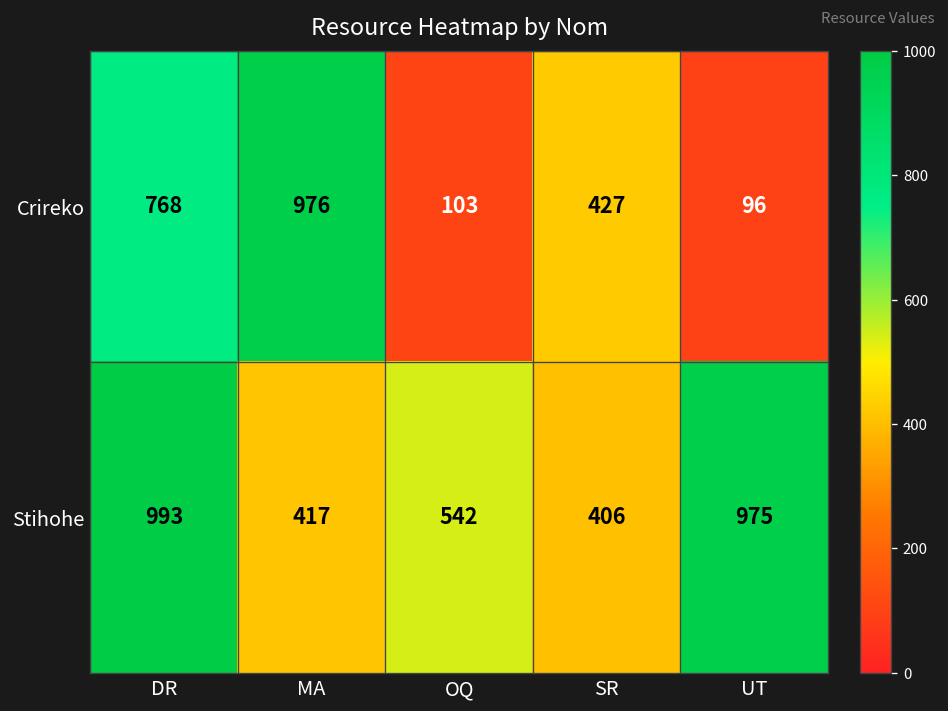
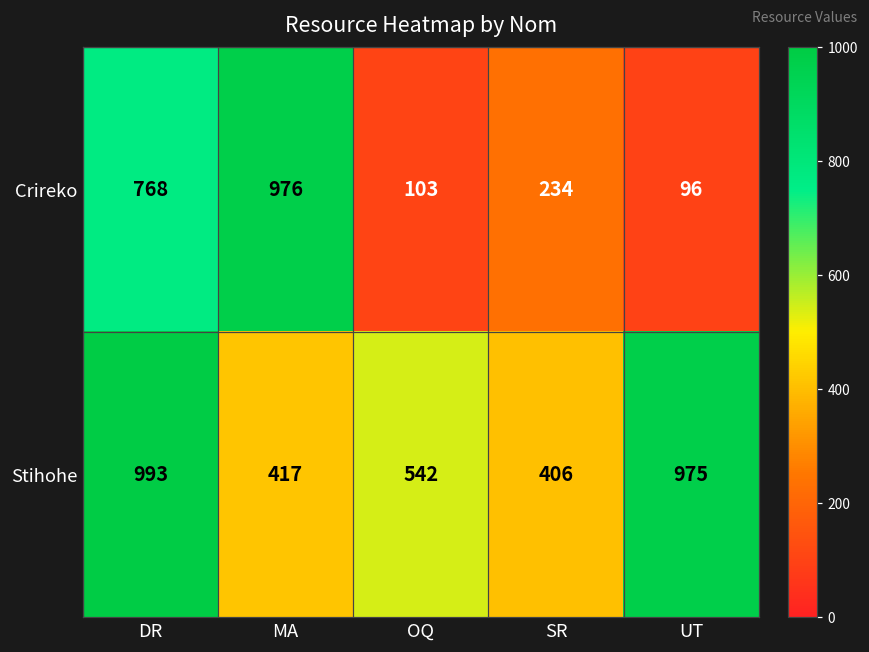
Crireko, SR: 427 -> 234
